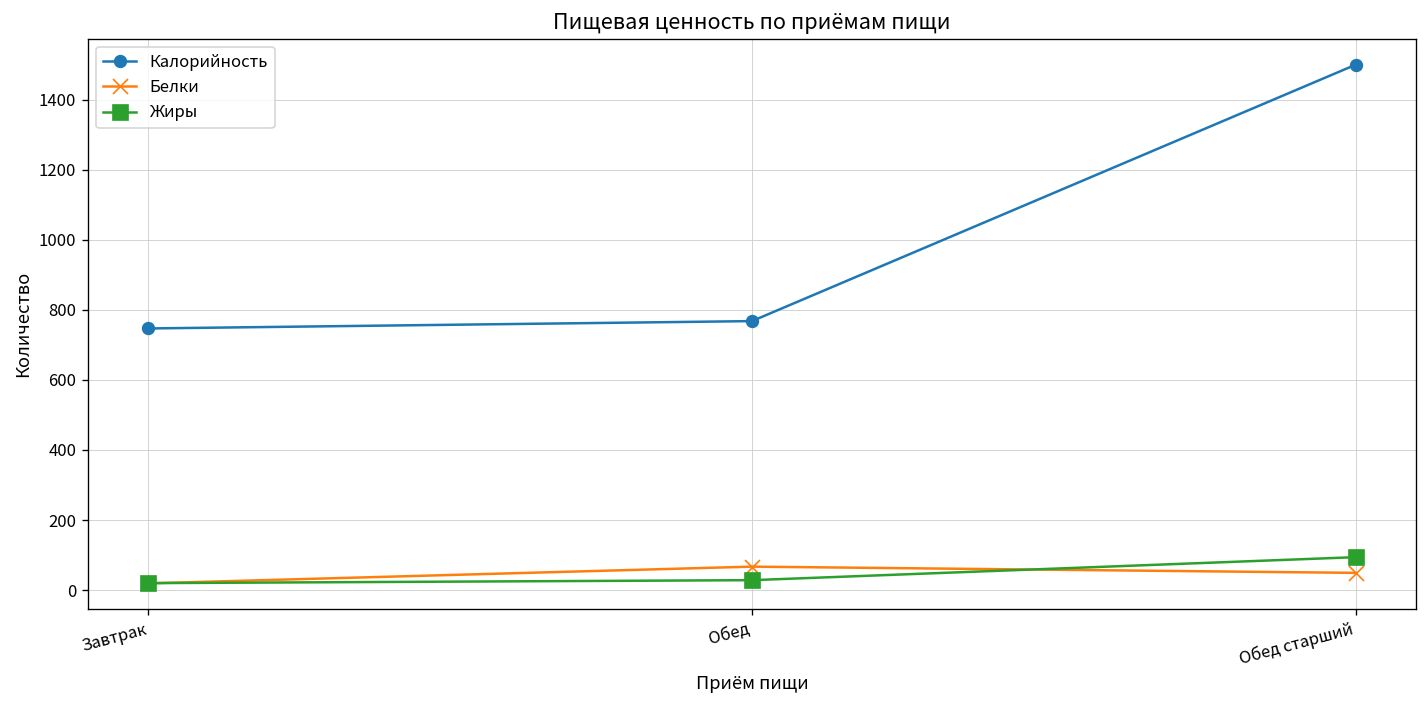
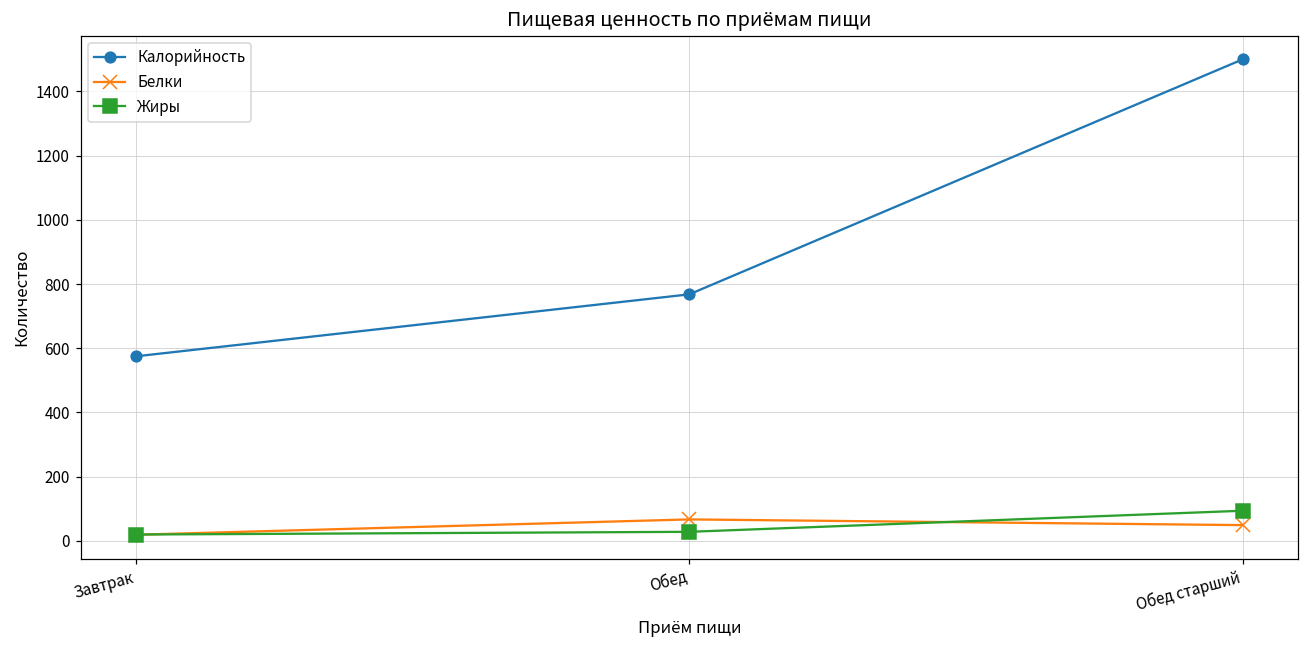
Калорийность, Завтрак: 750 -> 580
